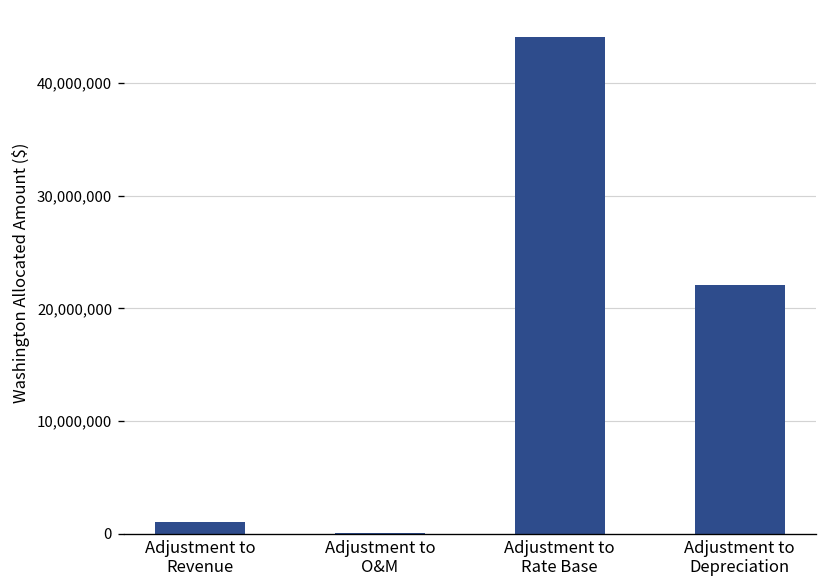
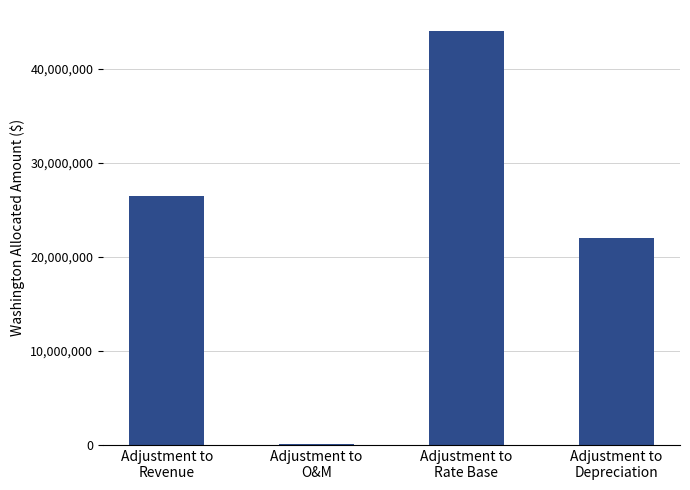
Adjustment to Revenue: 1,000,000 -> 26,000,000
